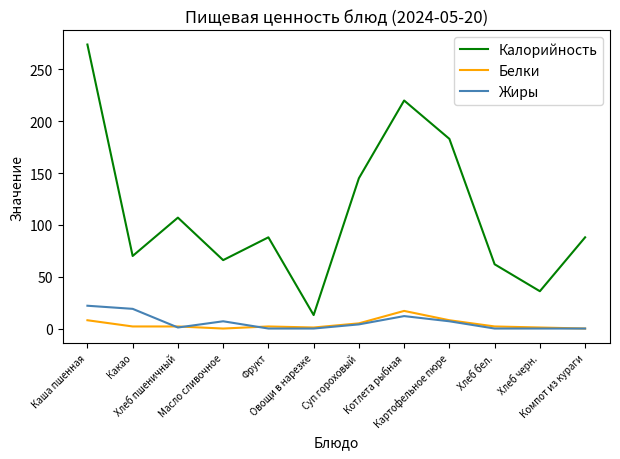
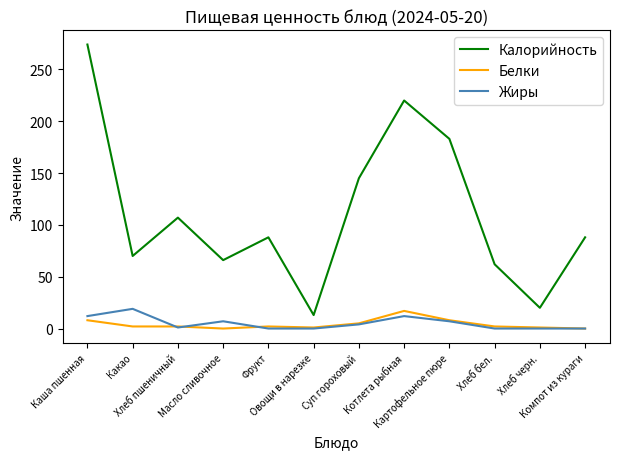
Жиры, Каша пшенная: 22 -> 12
Калорийность, Хлеб черн.: 36 -> 20
